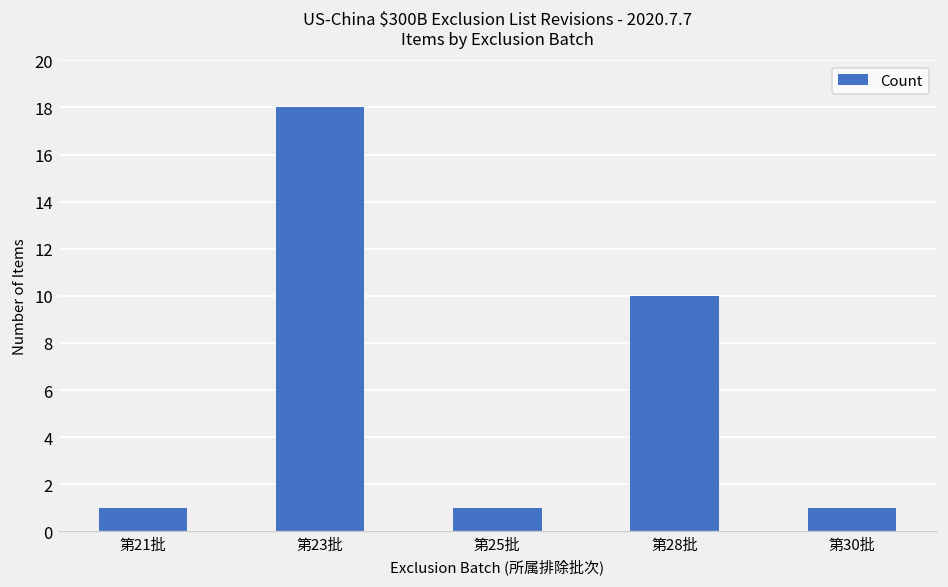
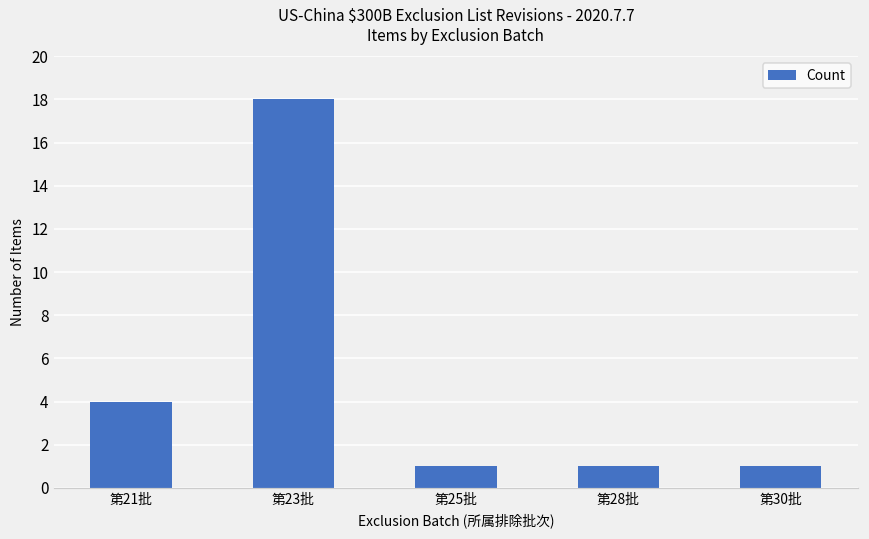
第21批: 1 -> 4
第28批: 10 -> 1
